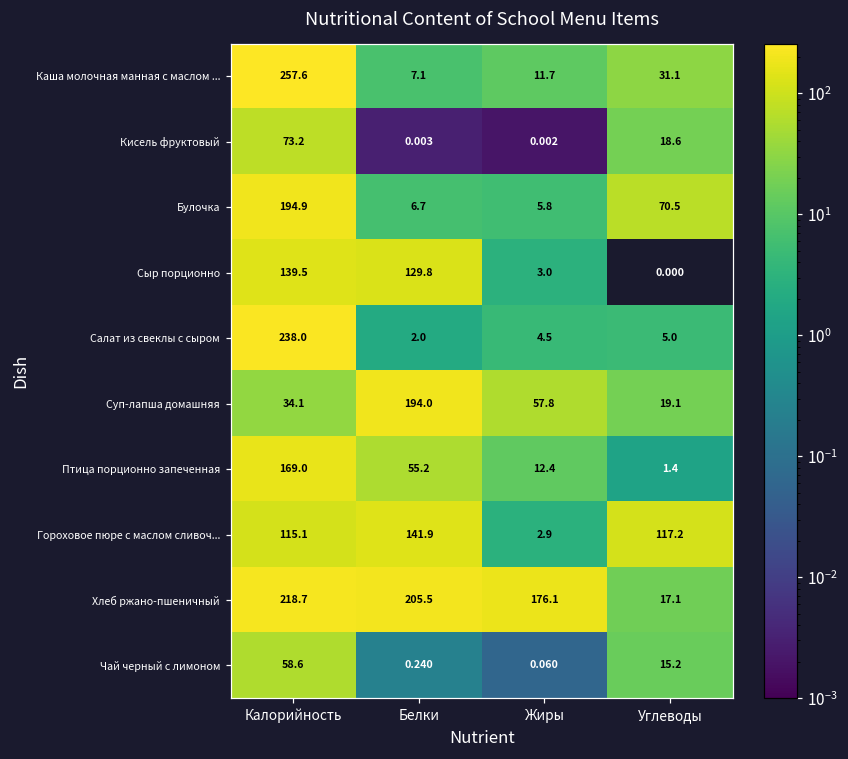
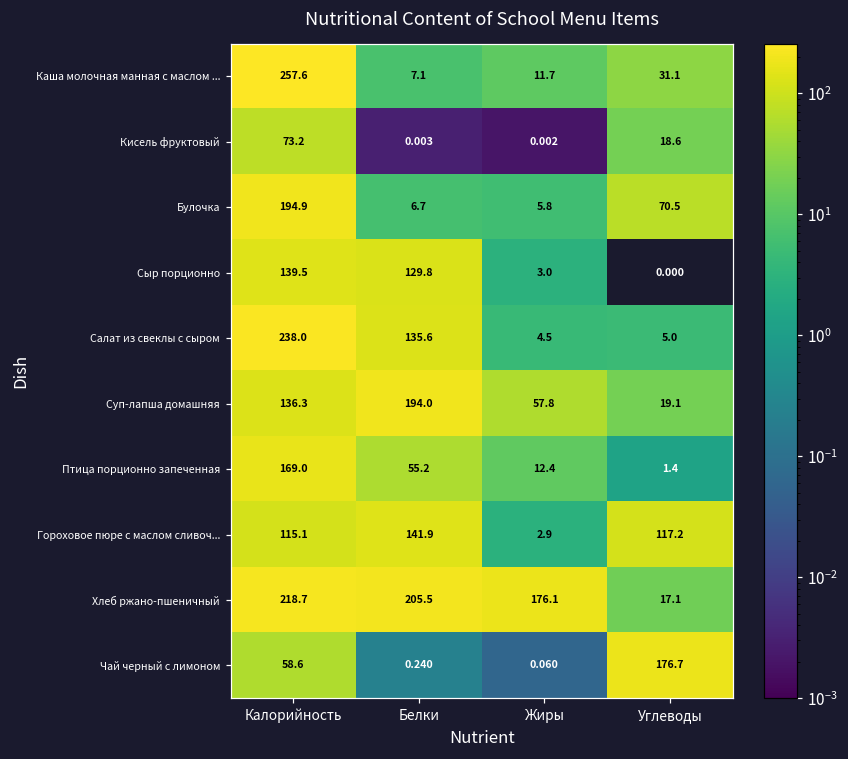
Салат из свеклы с сыром, Белки: 2.0 -> 135.6
Суп-лапша домашняя, Калорийность: 34.1 -> 136.3
Чай черный с лимоном, Углеводы: 15.2 -> 176.7
